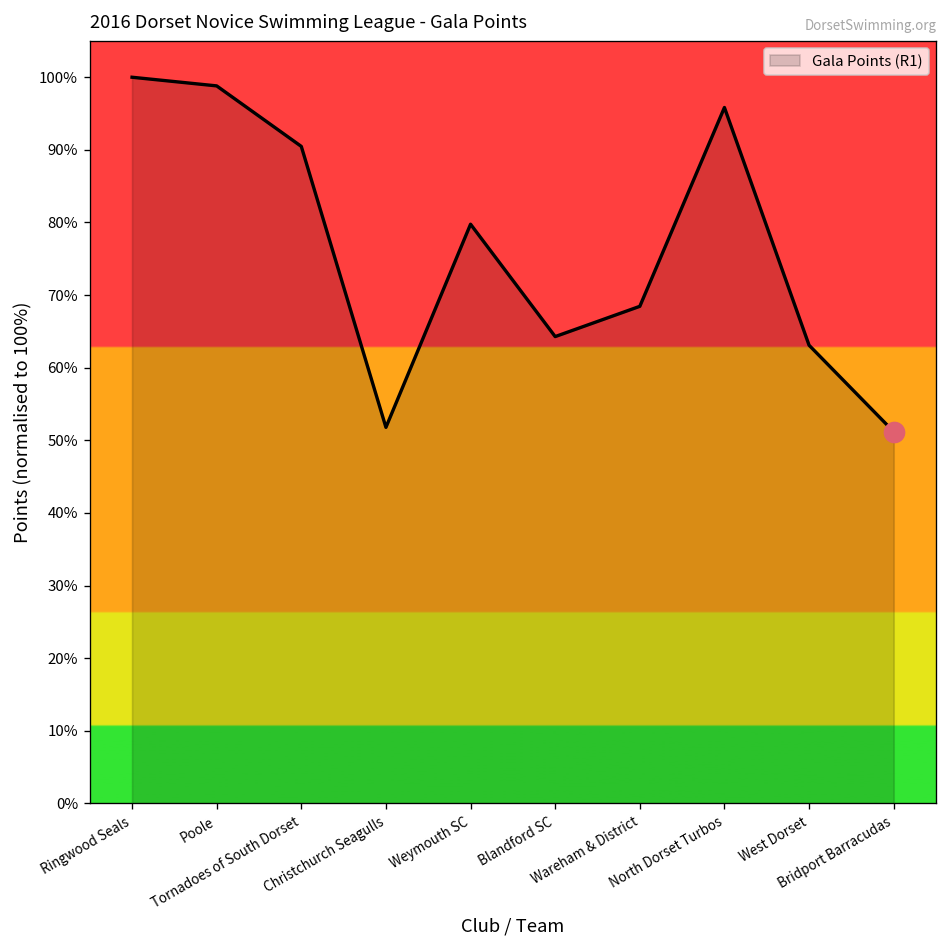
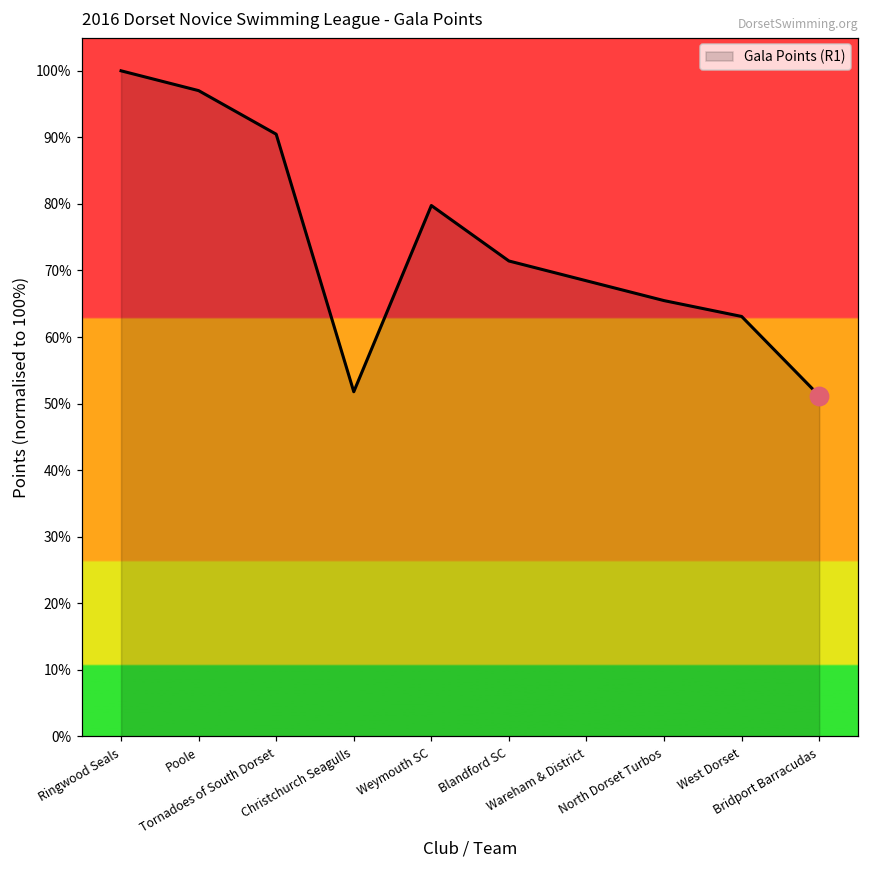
Gala Points (R1), Poole: 99% -> 97%
Gala Points (R1), Blandford SC: 64% -> 71%
Gala Points (R1), North Dorset Turbos: 96% -> 65%
